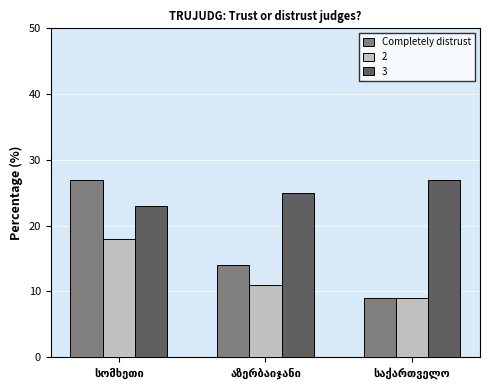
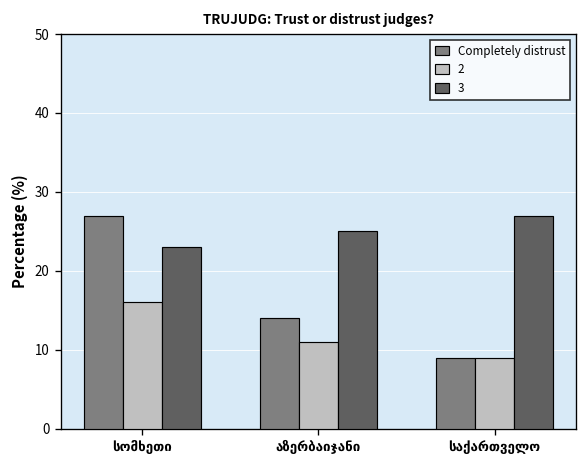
2, სომხეთი: 18 -> 16
